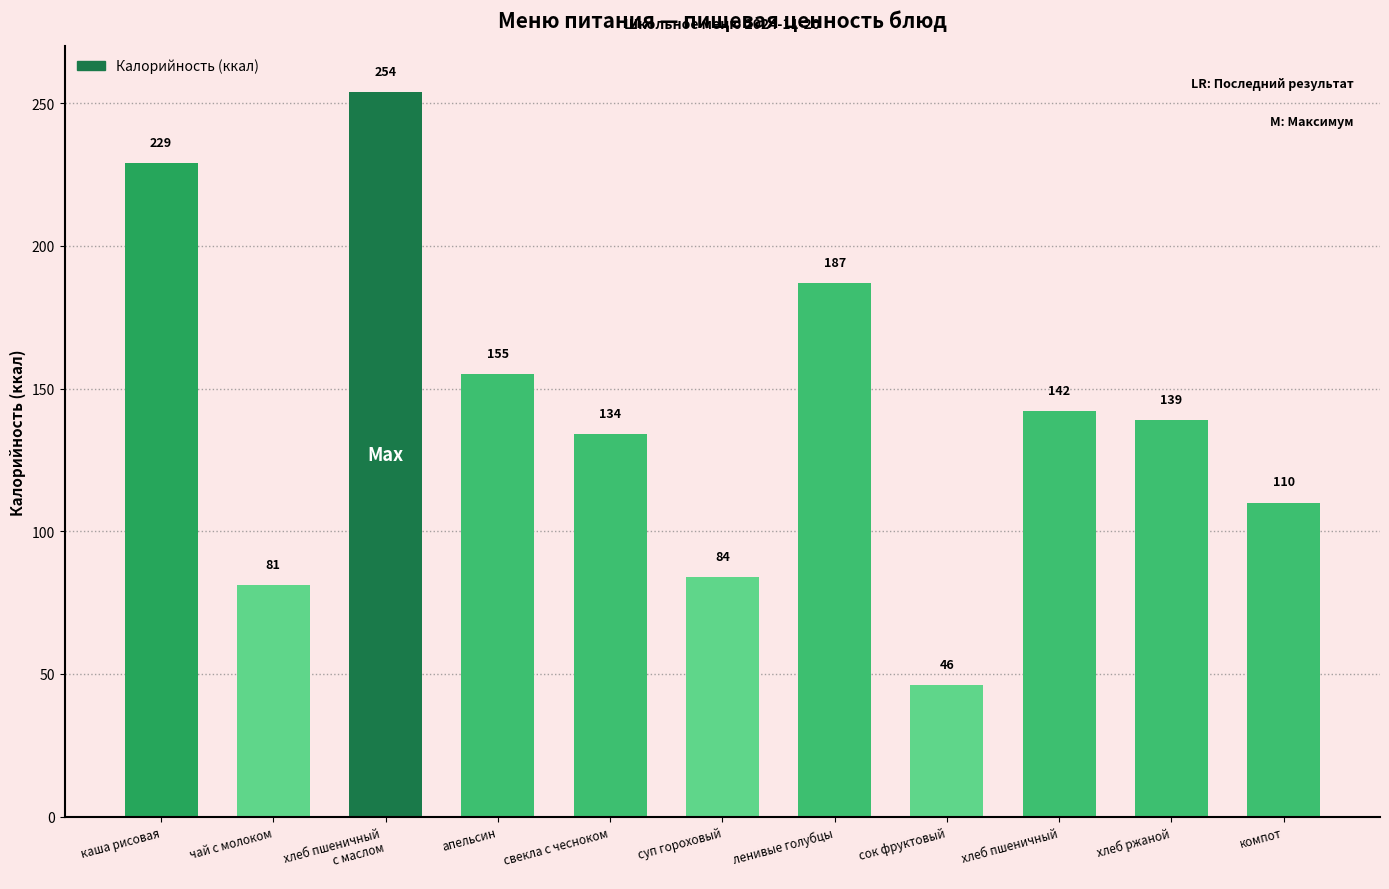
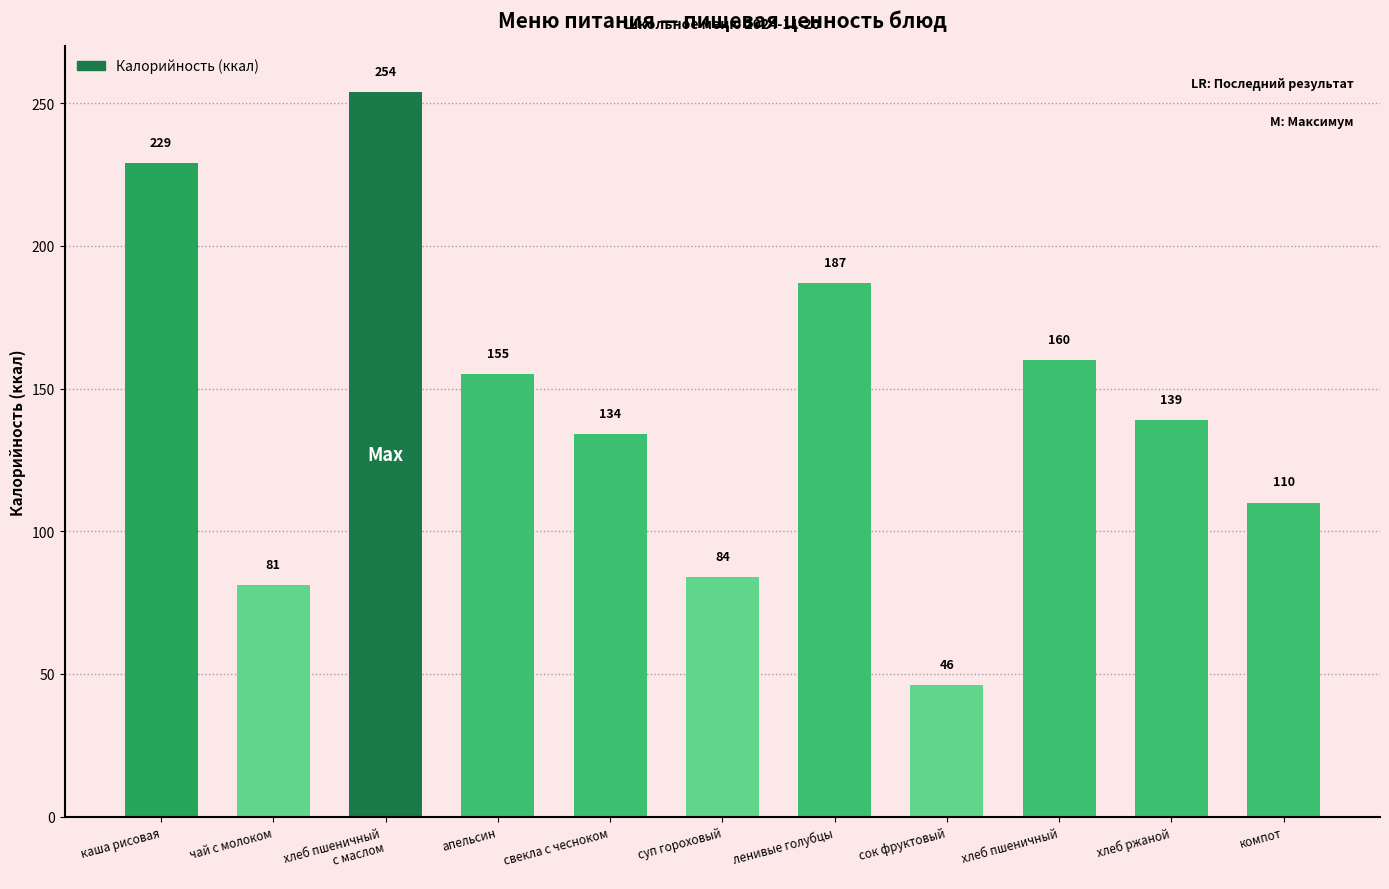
хлеб пшеничный: 142 -> 160
